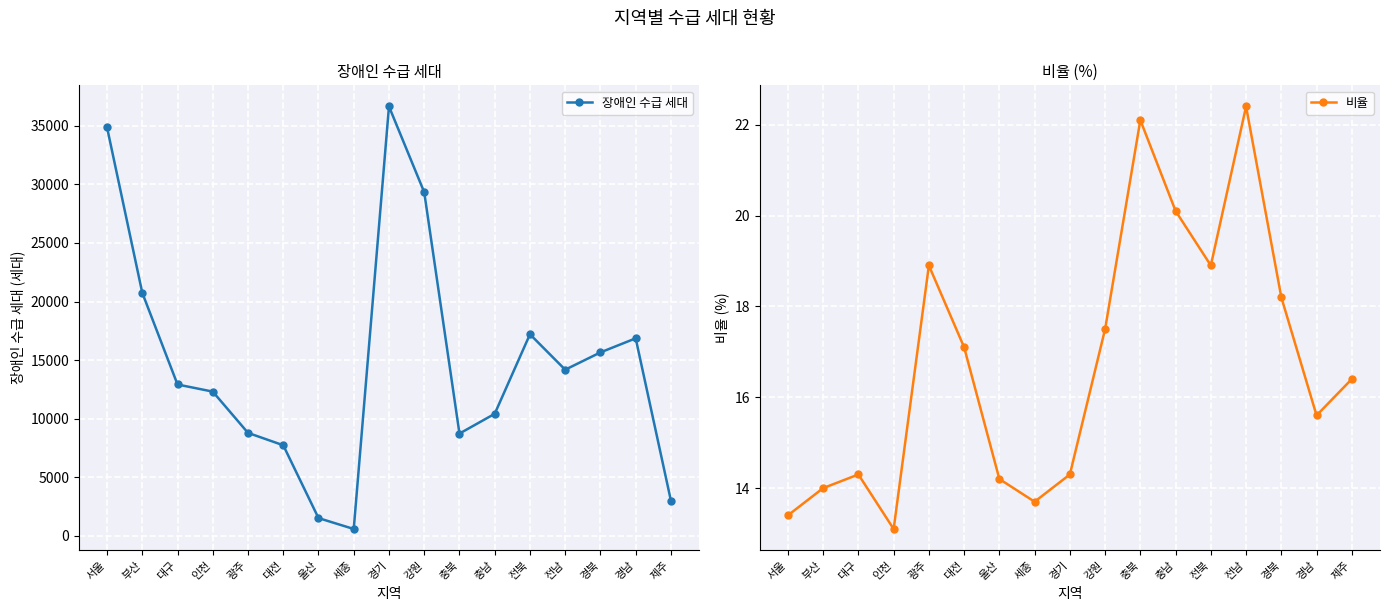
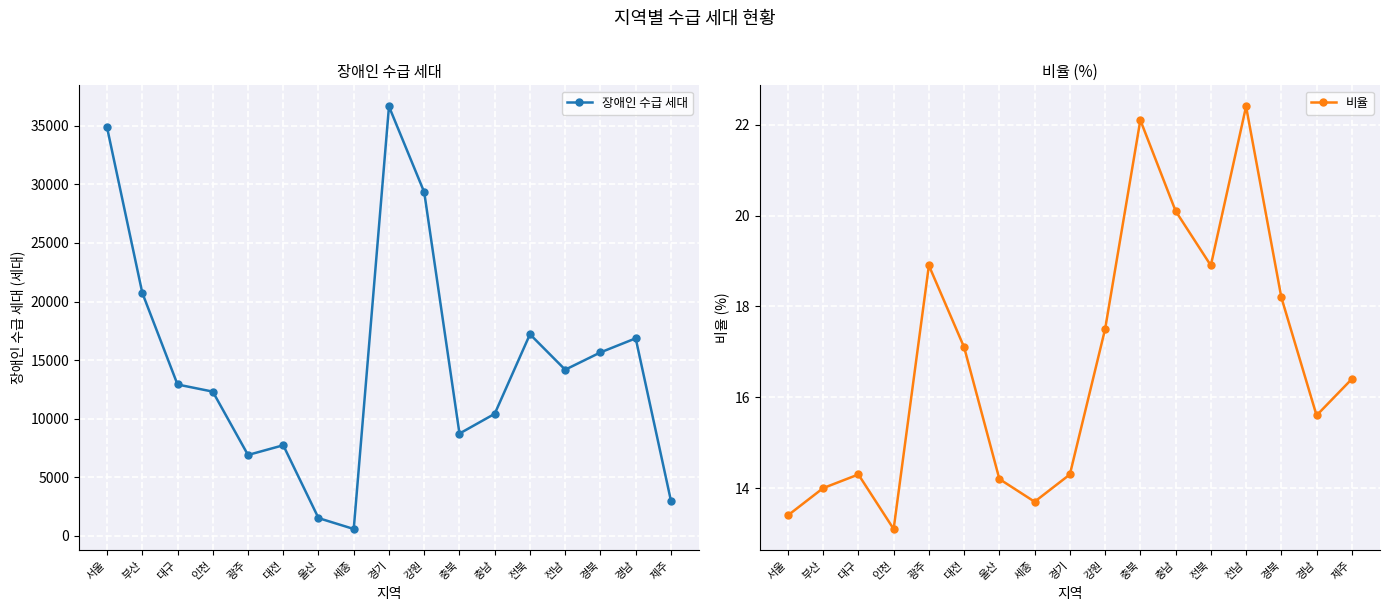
장애인 수급 세대, 광주: 8800 -> 6900
